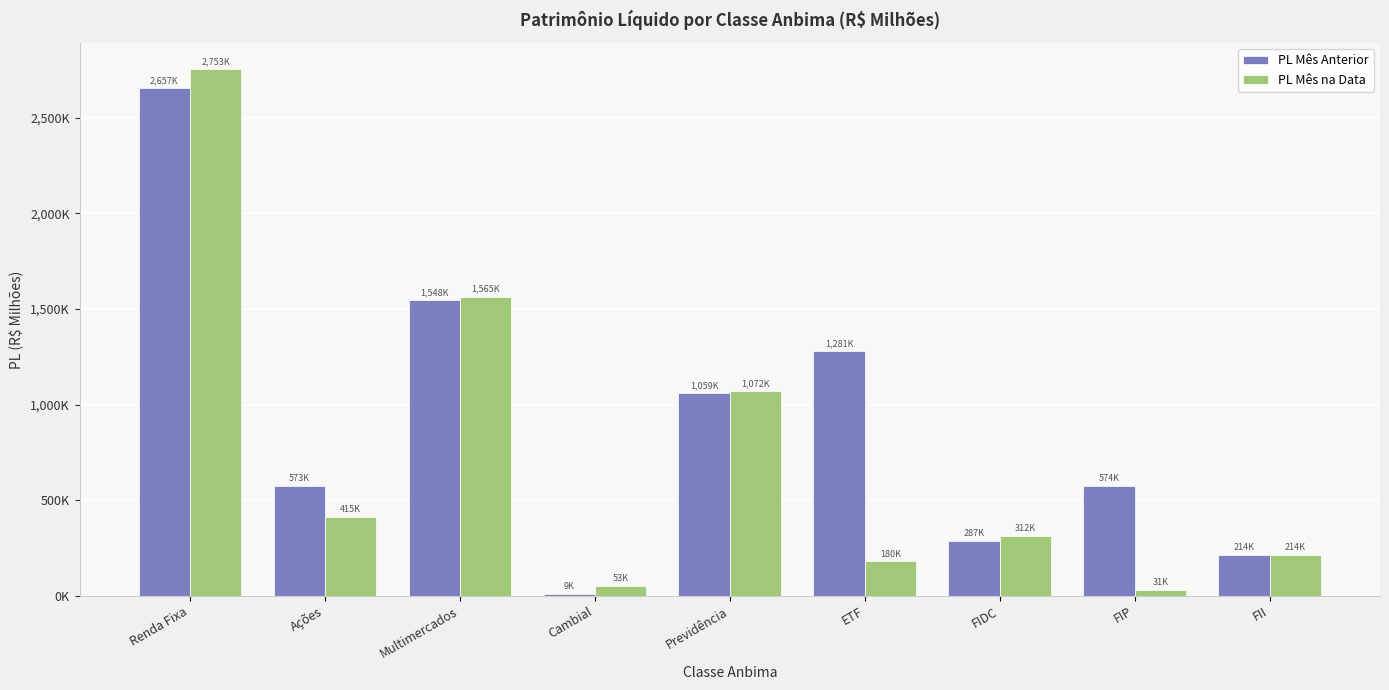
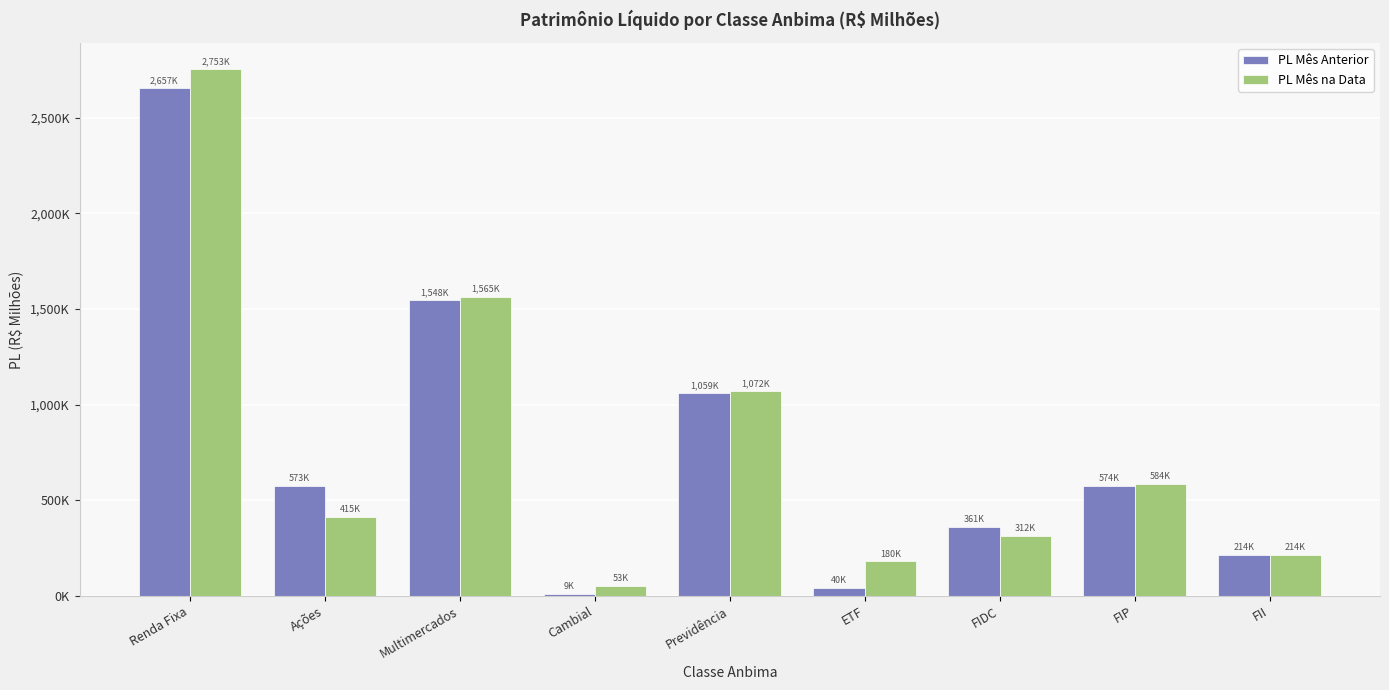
PL Mês Anterior, ETF: 1,281K -> 40K
PL Mês Anterior, FIDC: 287K -> 361K
PL Mês na Data, FIP: 31K -> 584K
